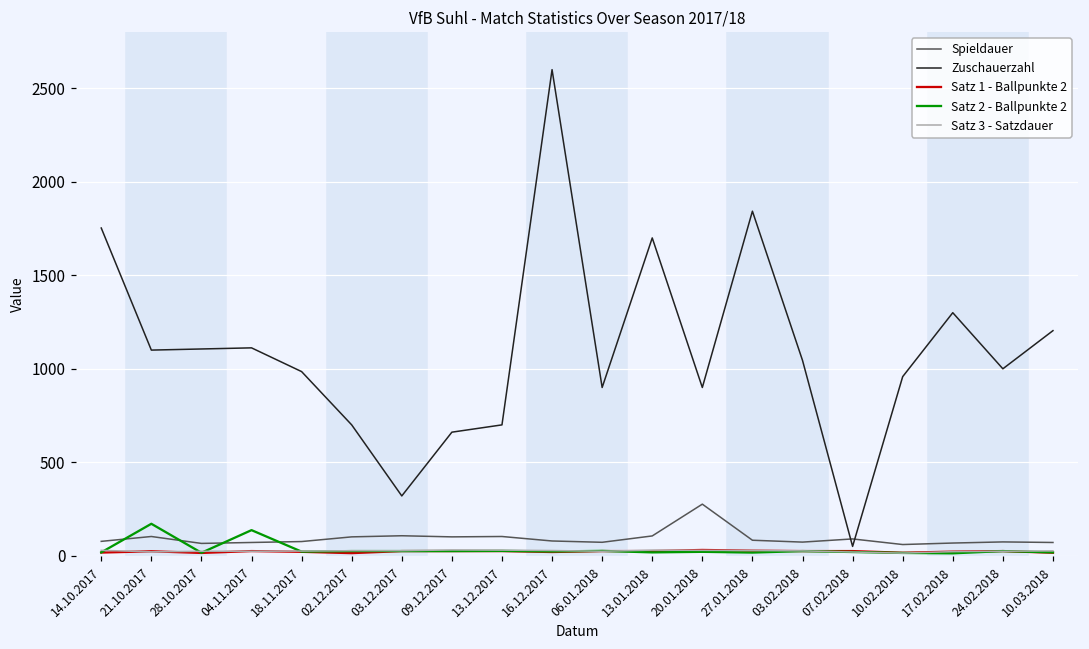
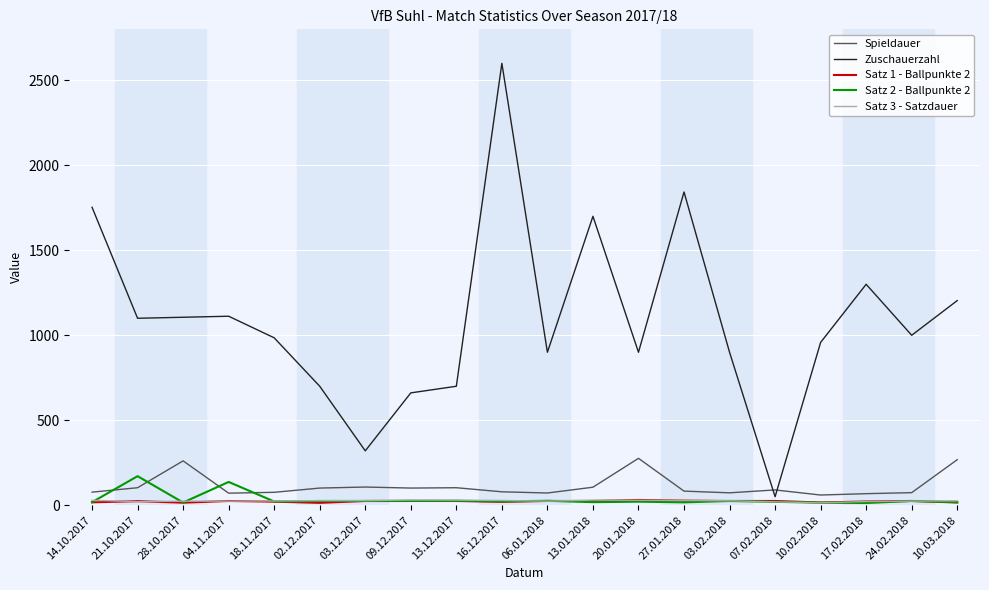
Spieldauer, 28.10.2017: 70 -> 260
Zuschauerzahl, 03.02.2018: 1050 -> 900
Spieldauer, 10.03.2018: 70 -> 270
